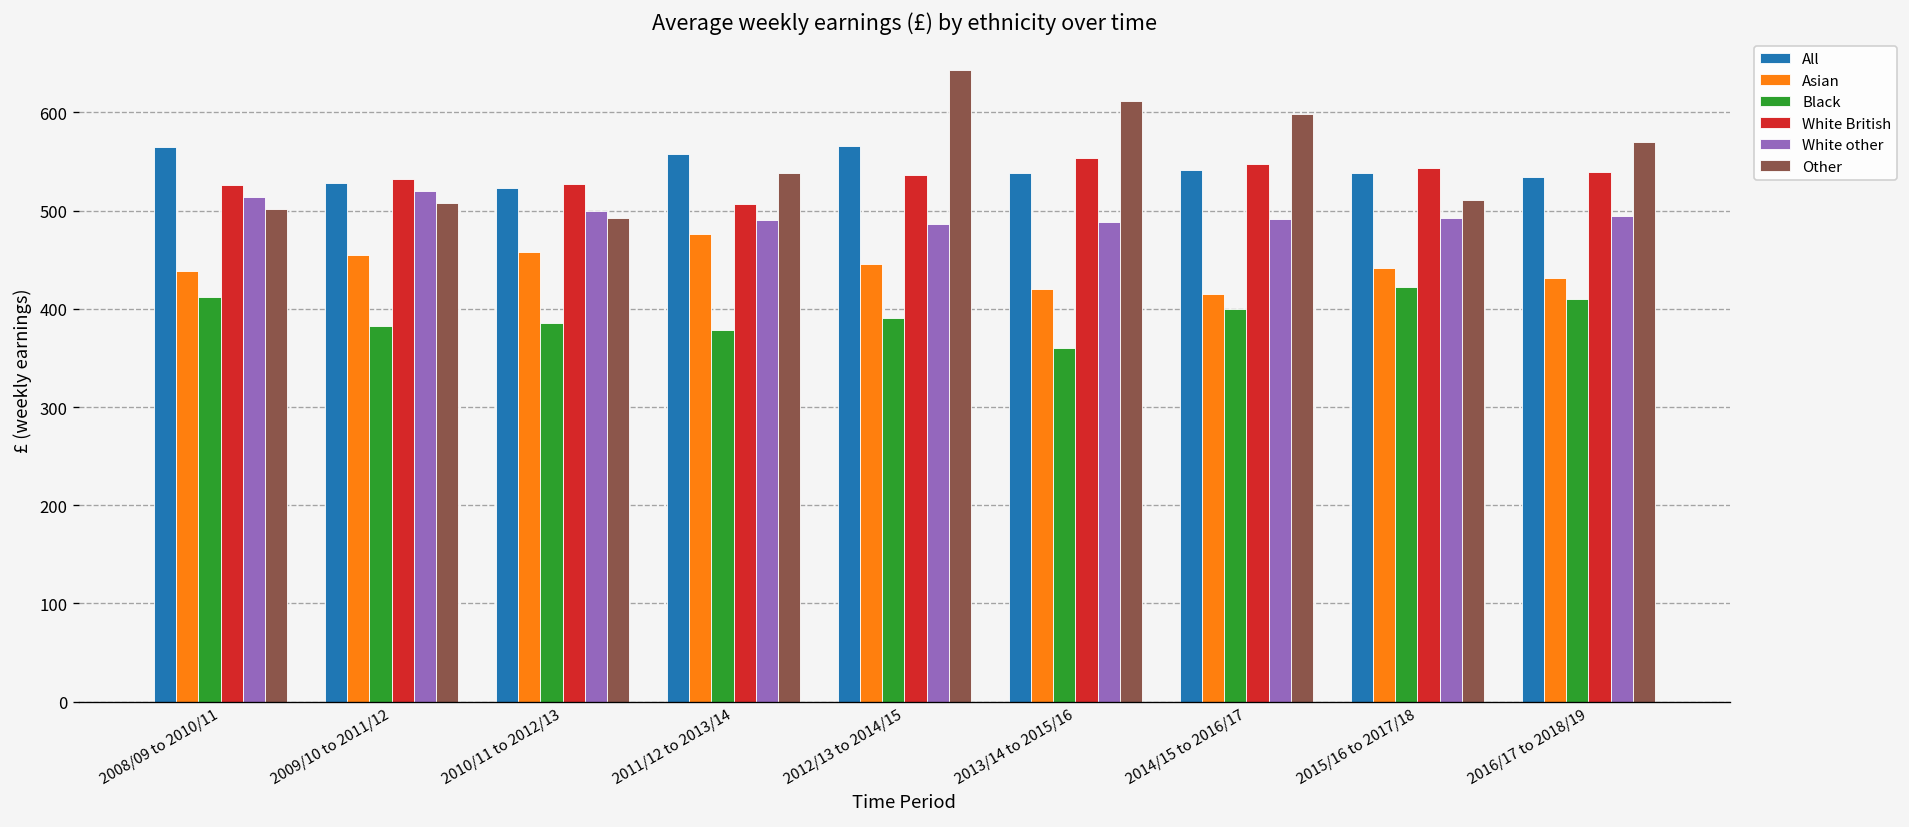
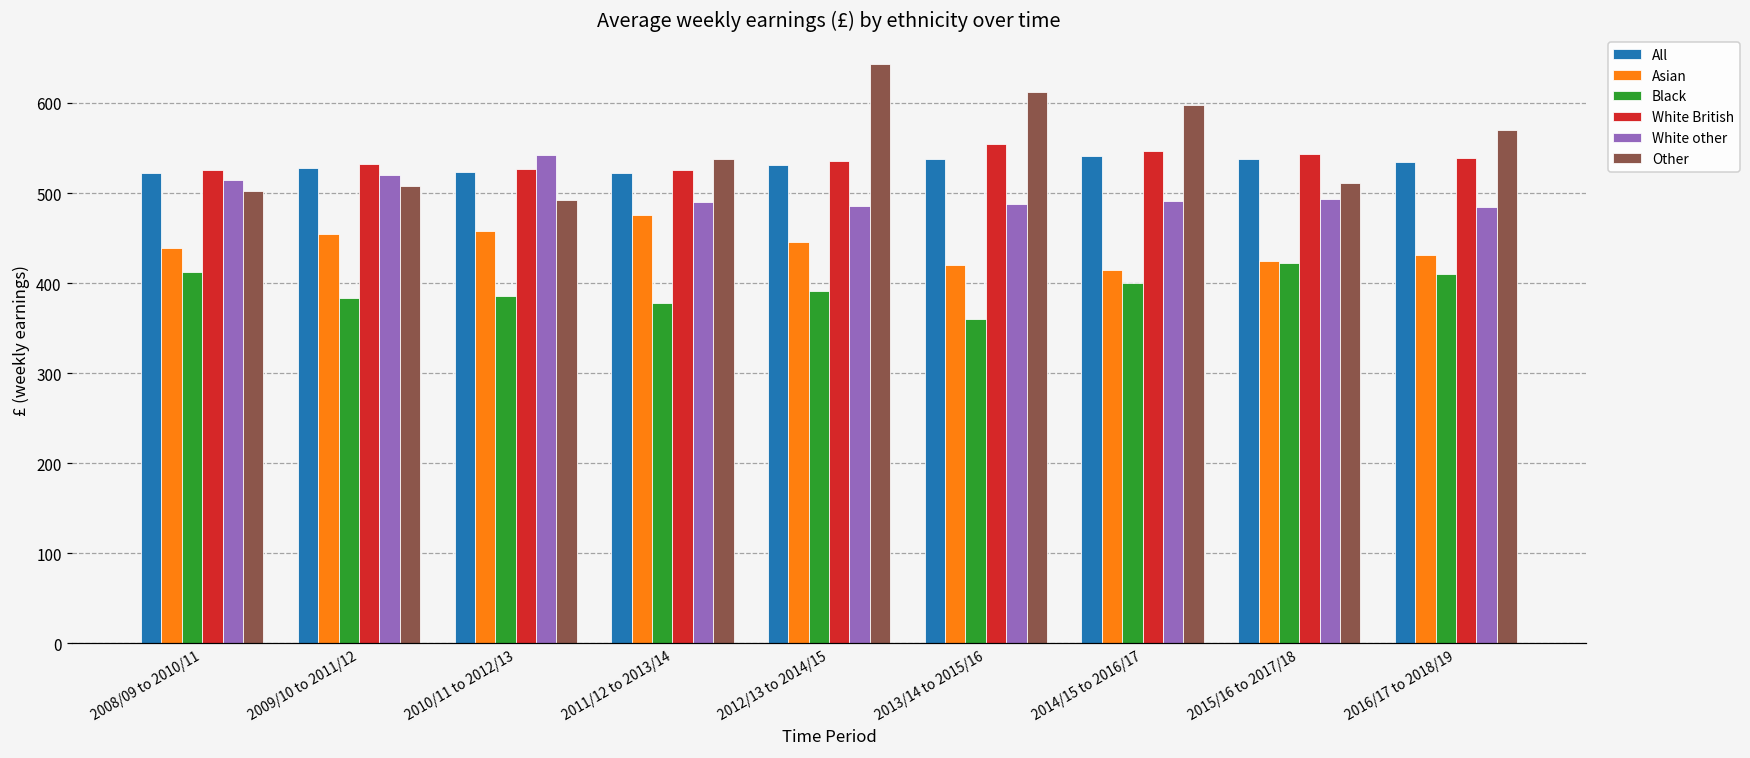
All, 2008/09 to 2010/11: 570 -> 520
White other, 2010/11 to 2012/13: 500 -> 540
All, 2011/12 to 2013/14: 560 -> 520
White British, 2011/12 to 2013/14: 510 -> 530
All, 2012/13 to 2014/15: 570 -> 530
Asian, 2015/16 to 2017/18: 440 -> 430
White other, 2016/17 to 2018/19: 500 -> 480
